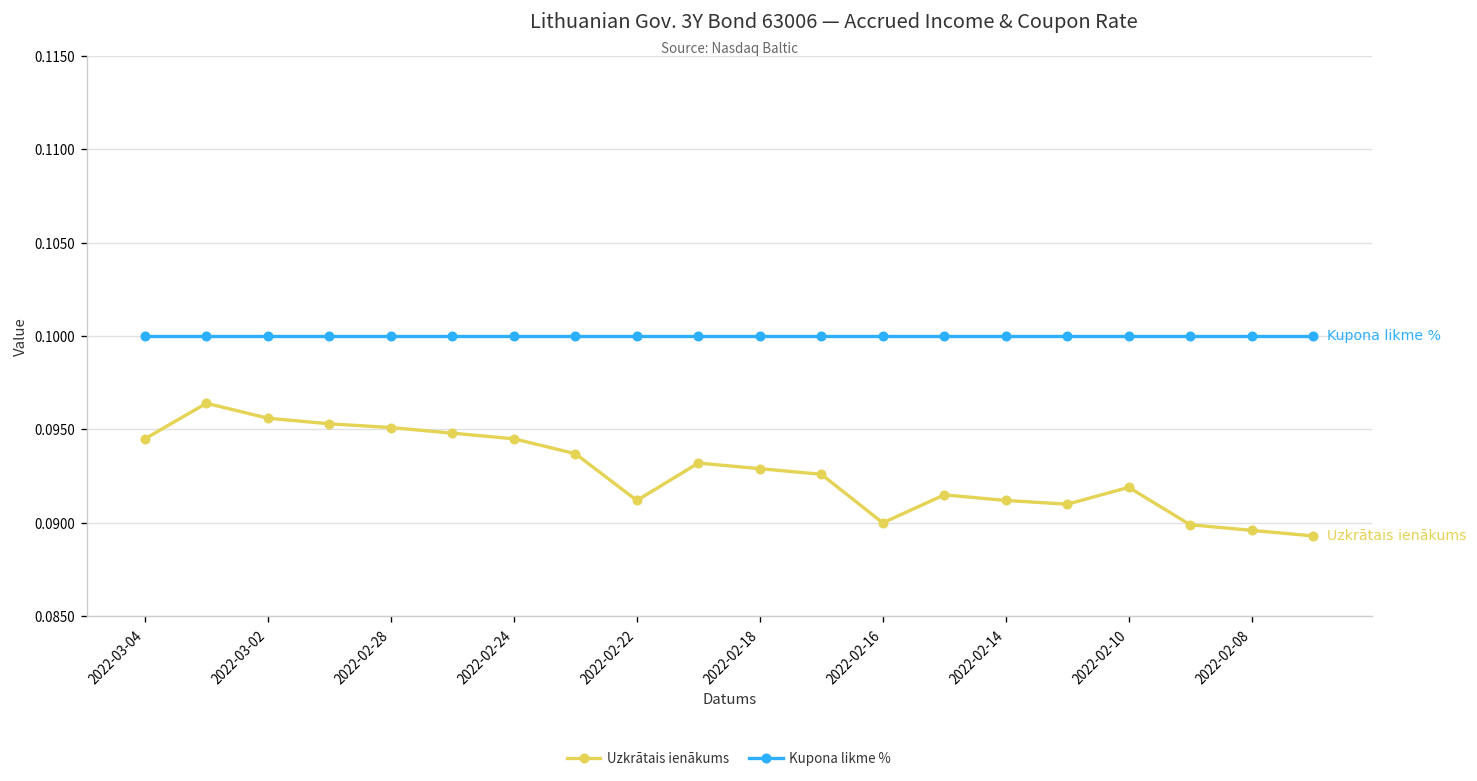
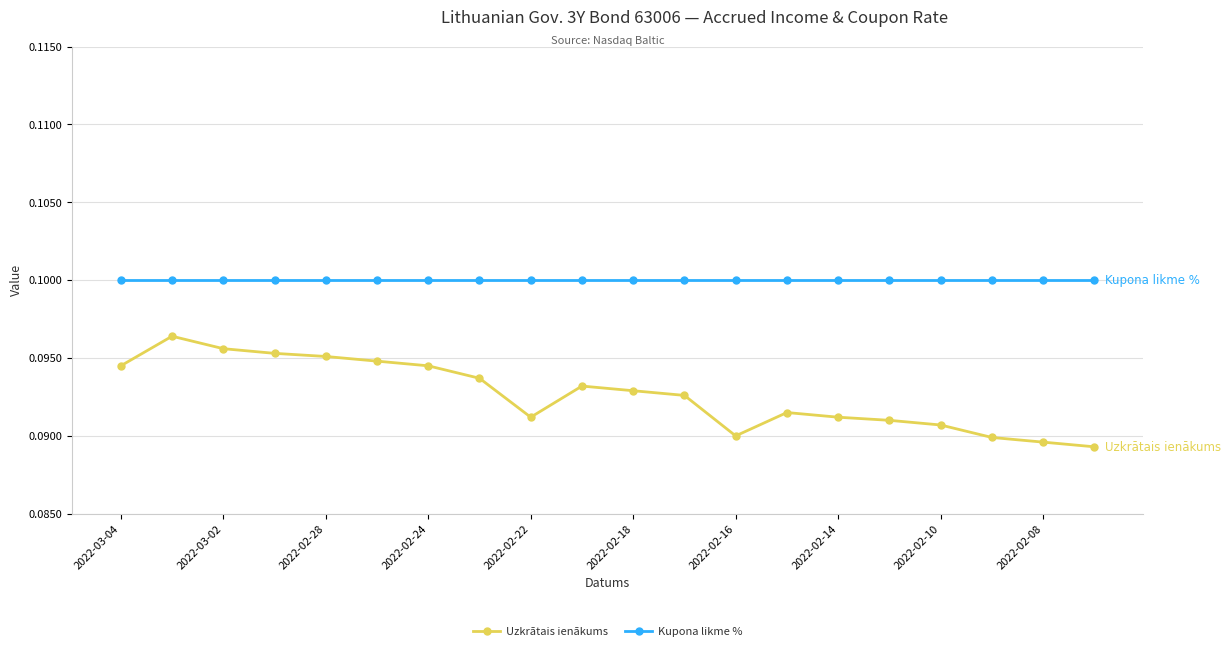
Uzkrātais ienākums, 2022-02-10: 0.0919 -> 0.0907
